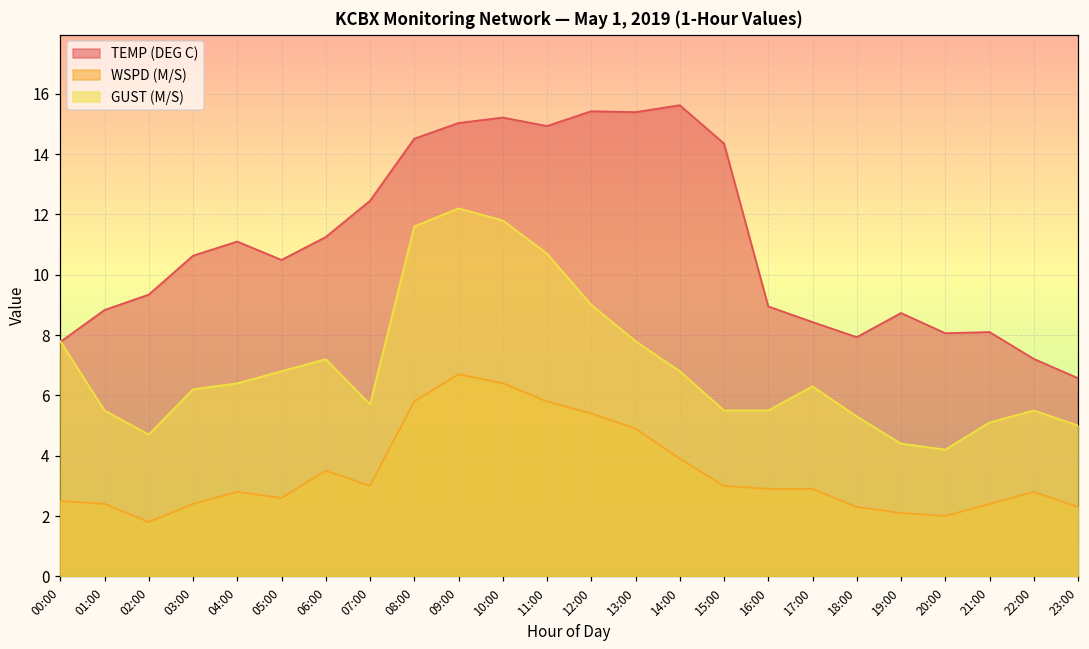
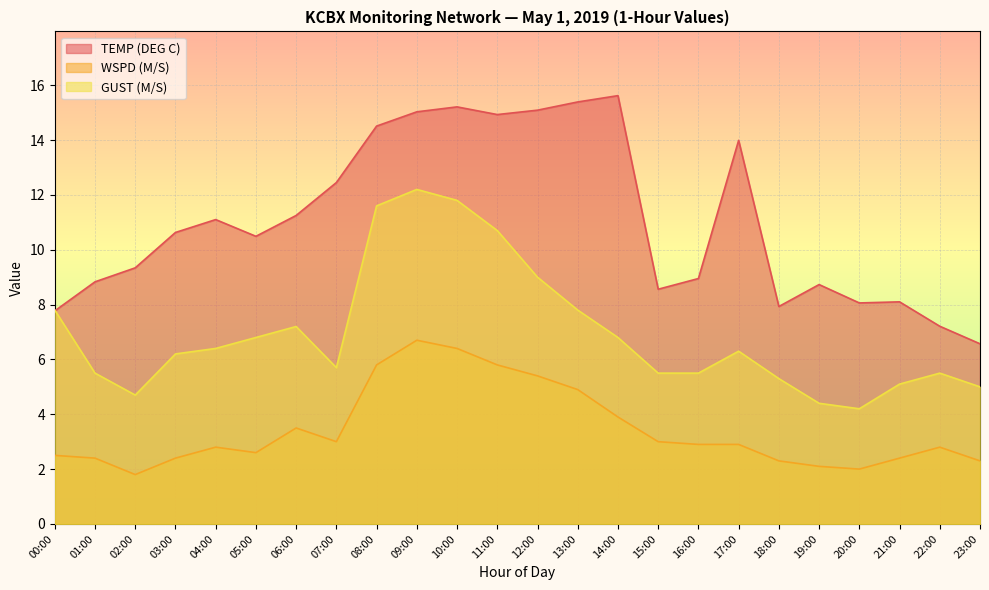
TEMP (DEG C), 12:00: 15.4 -> 15.1
TEMP (DEG C), 15:00: 14.4 -> 8.6
TEMP (DEG C), 17:00: 8.4 -> 14.0
